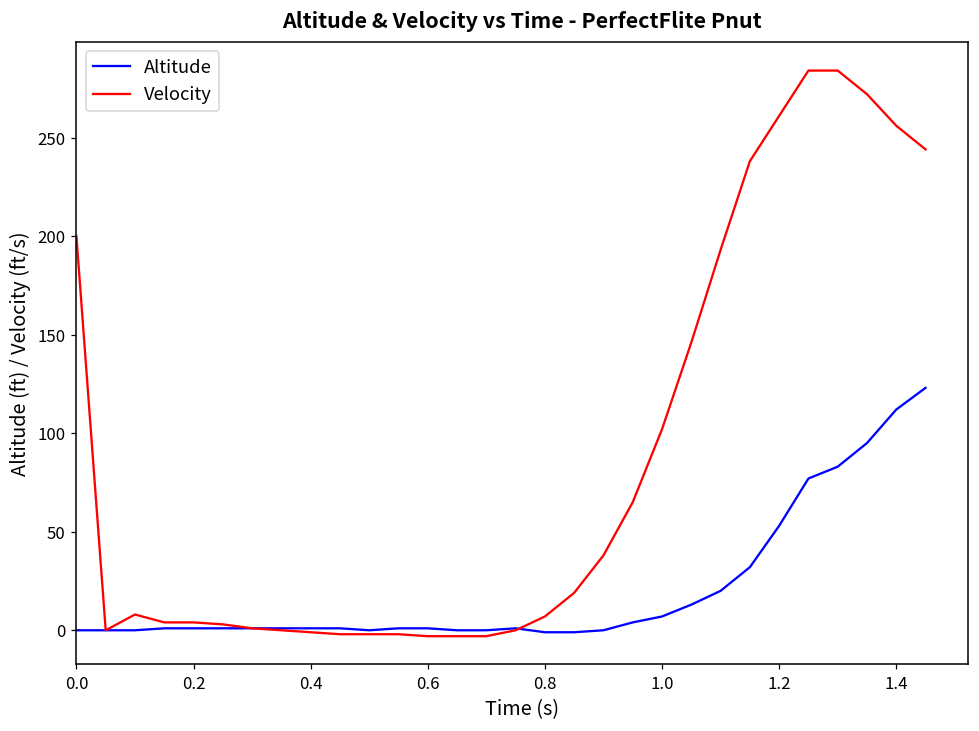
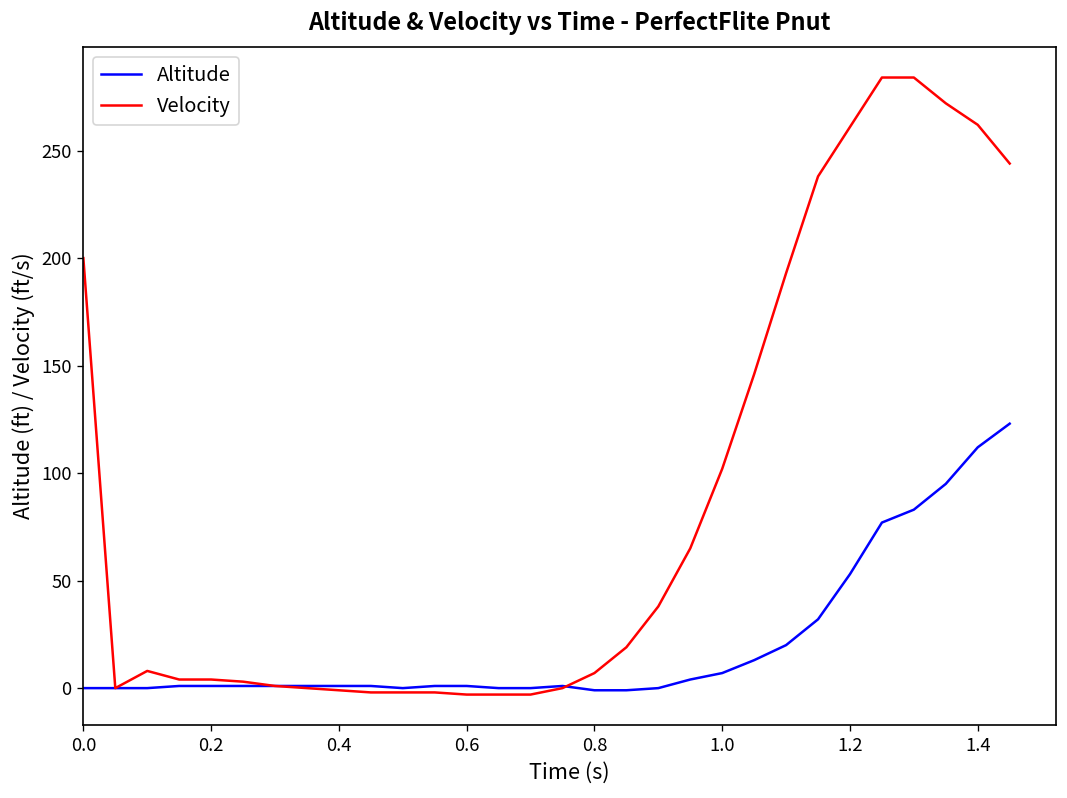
Velocity, 1.4: 256 -> 262
